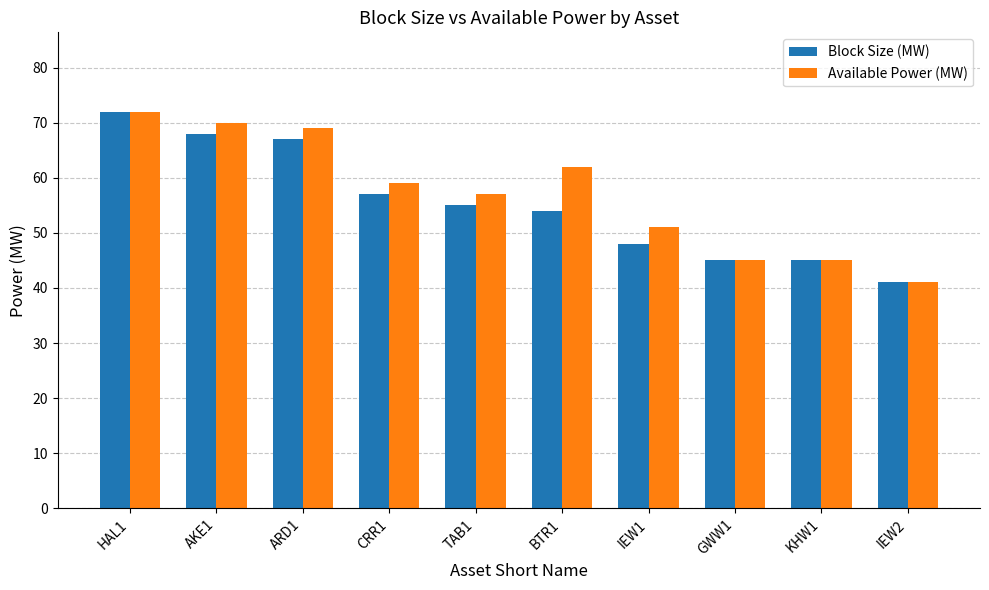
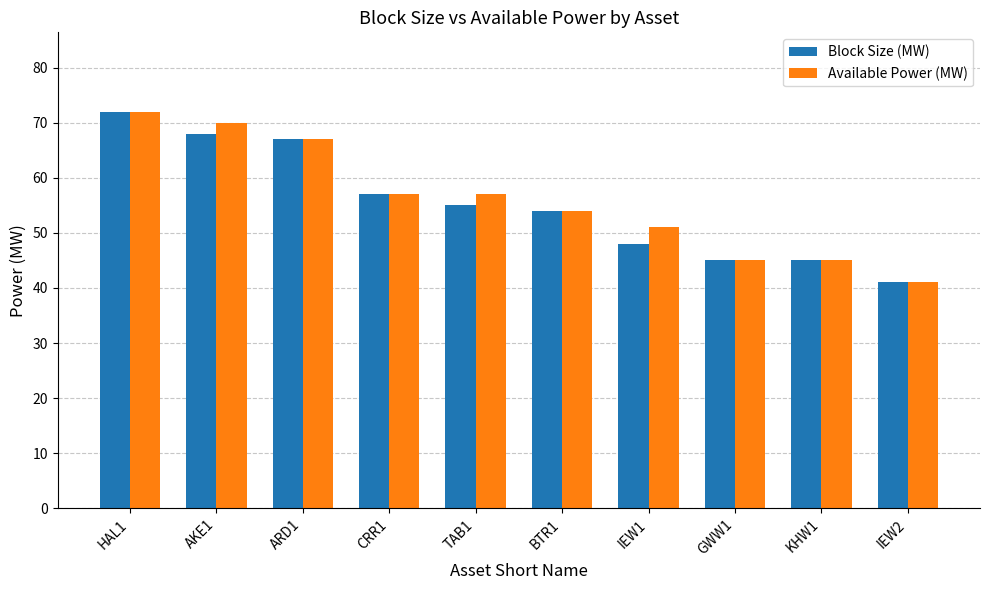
Available Power (MW), ARD1: 69 -> 67
Available Power (MW), CRR1: 59 -> 57
Available Power (MW), BTR1: 62 -> 54
